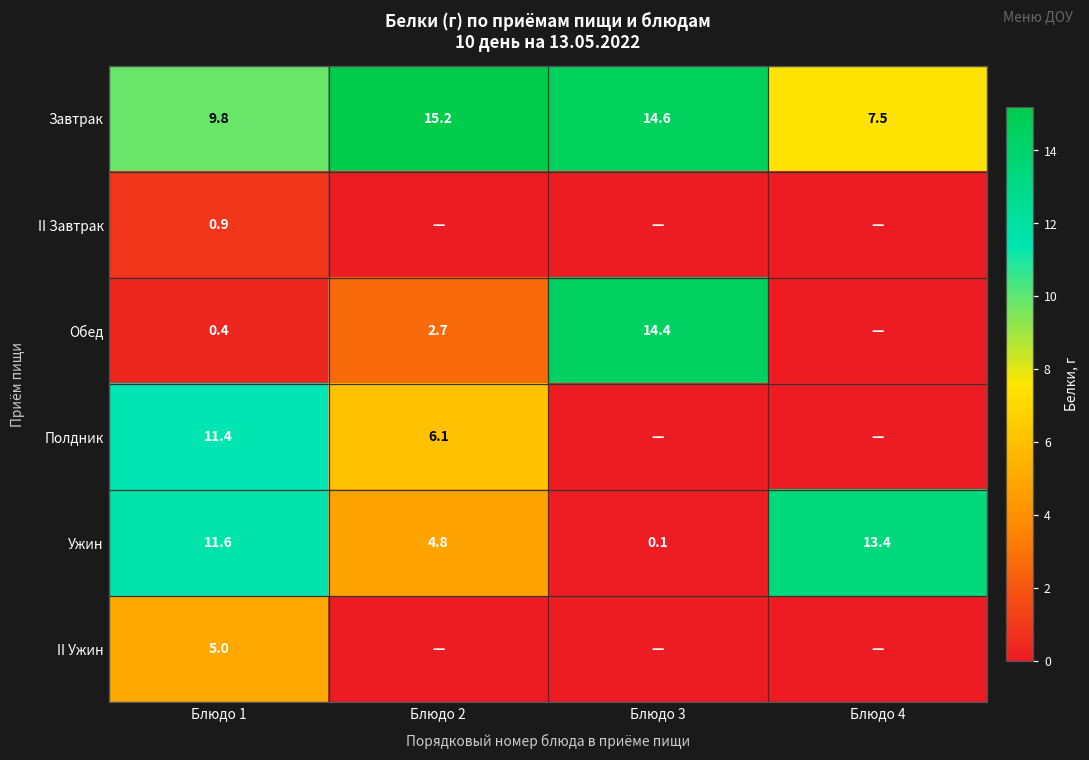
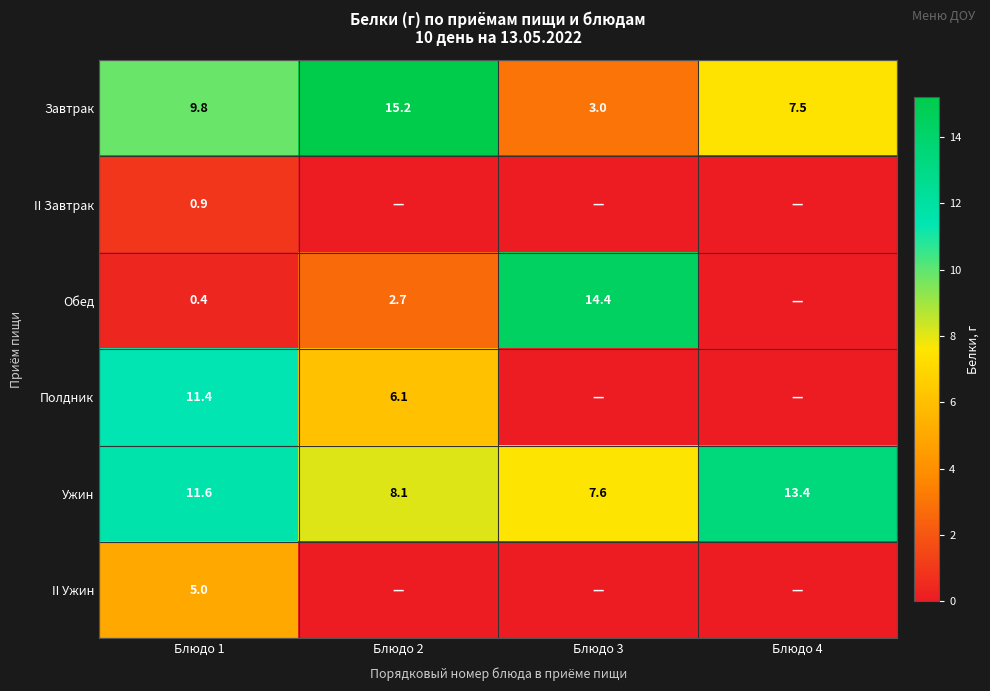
Завтрак, Блюдо 3: 14.6 -> 3.0
Ужин, Блюдо 2: 4.8 -> 8.1
Ужин, Блюдо 3: 0.1 -> 7.6
